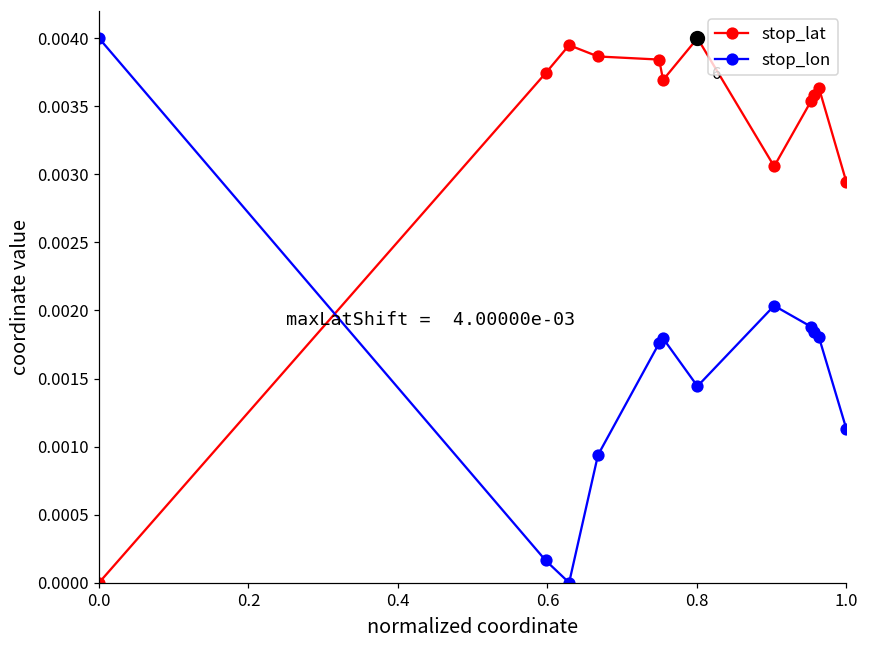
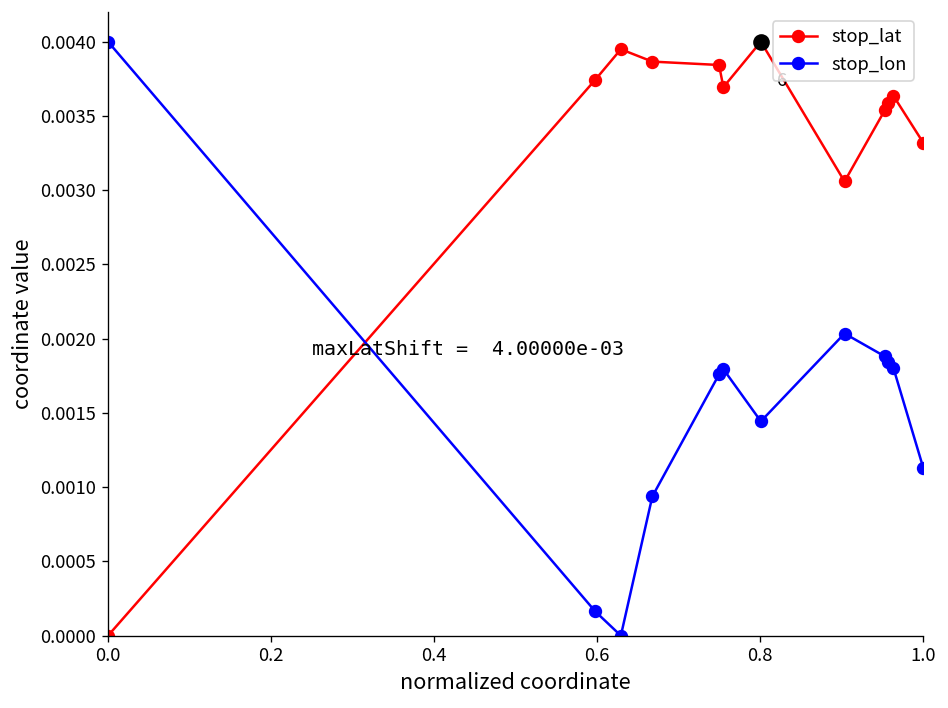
stop_lat, 1.0: 0.00294 -> 0.00332
